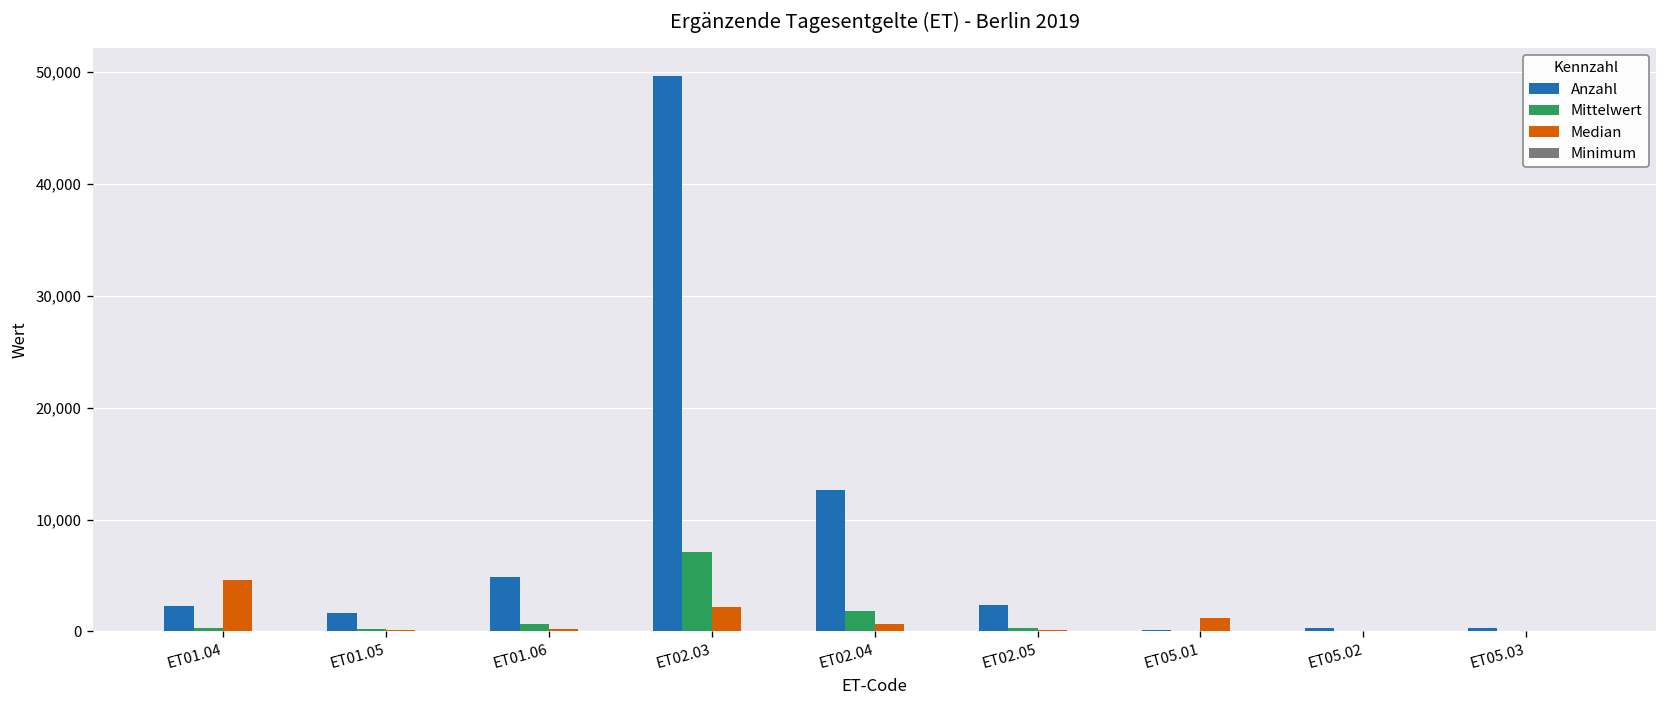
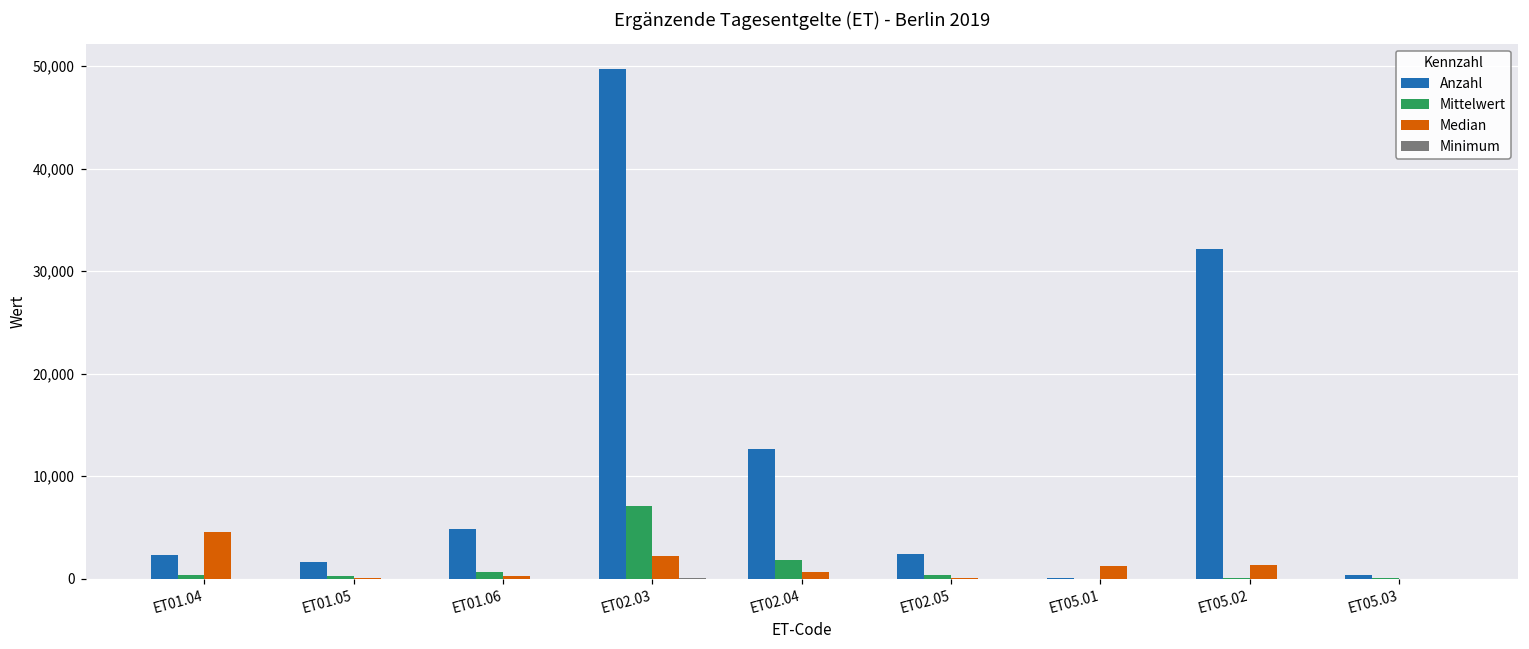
Anzahl, ET05.02: 0 -> 32,000
Median, ET05.02: 0 -> 1,000
